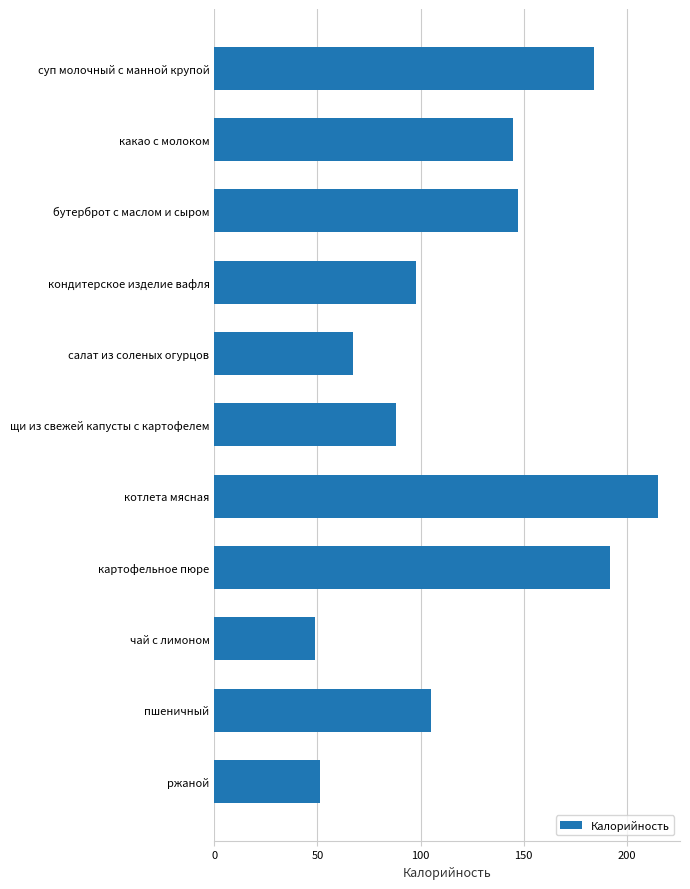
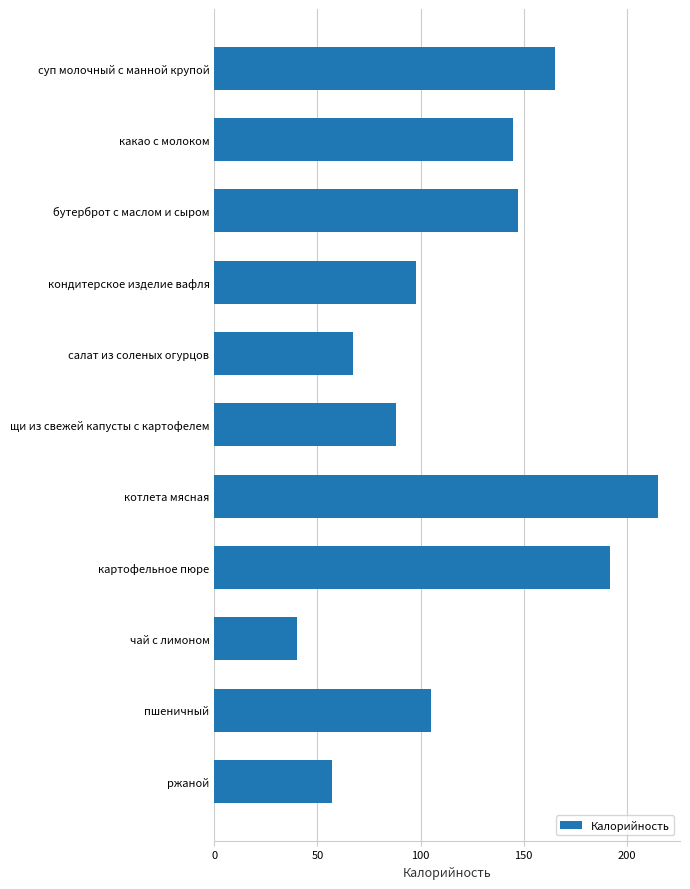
суп молочный с манной крупой: 184 -> 165
чай с лимоном: 49 -> 40
ржаной: 51 -> 57
